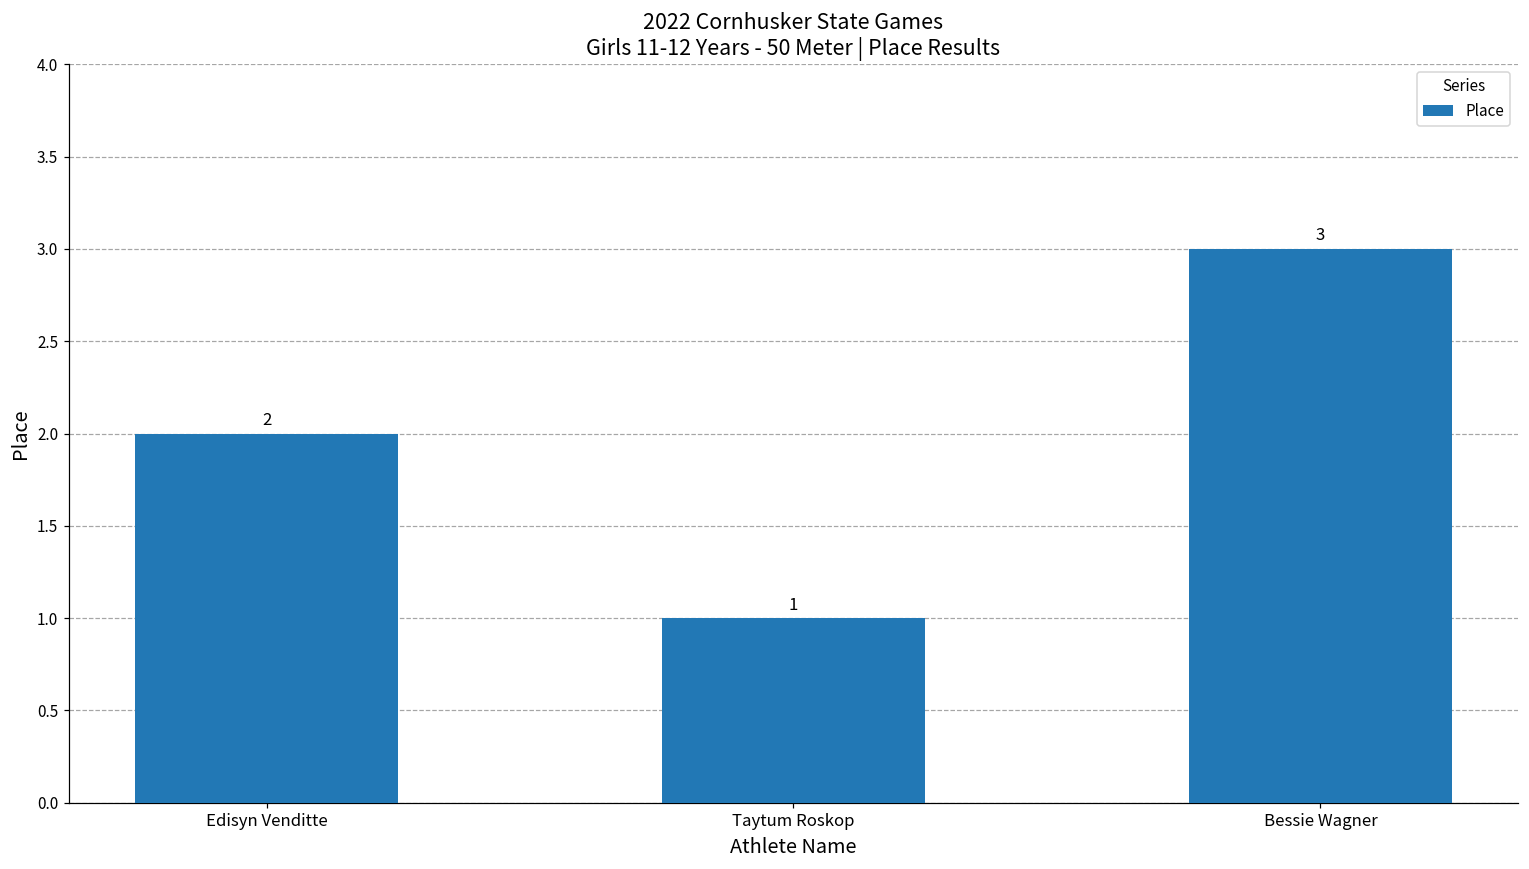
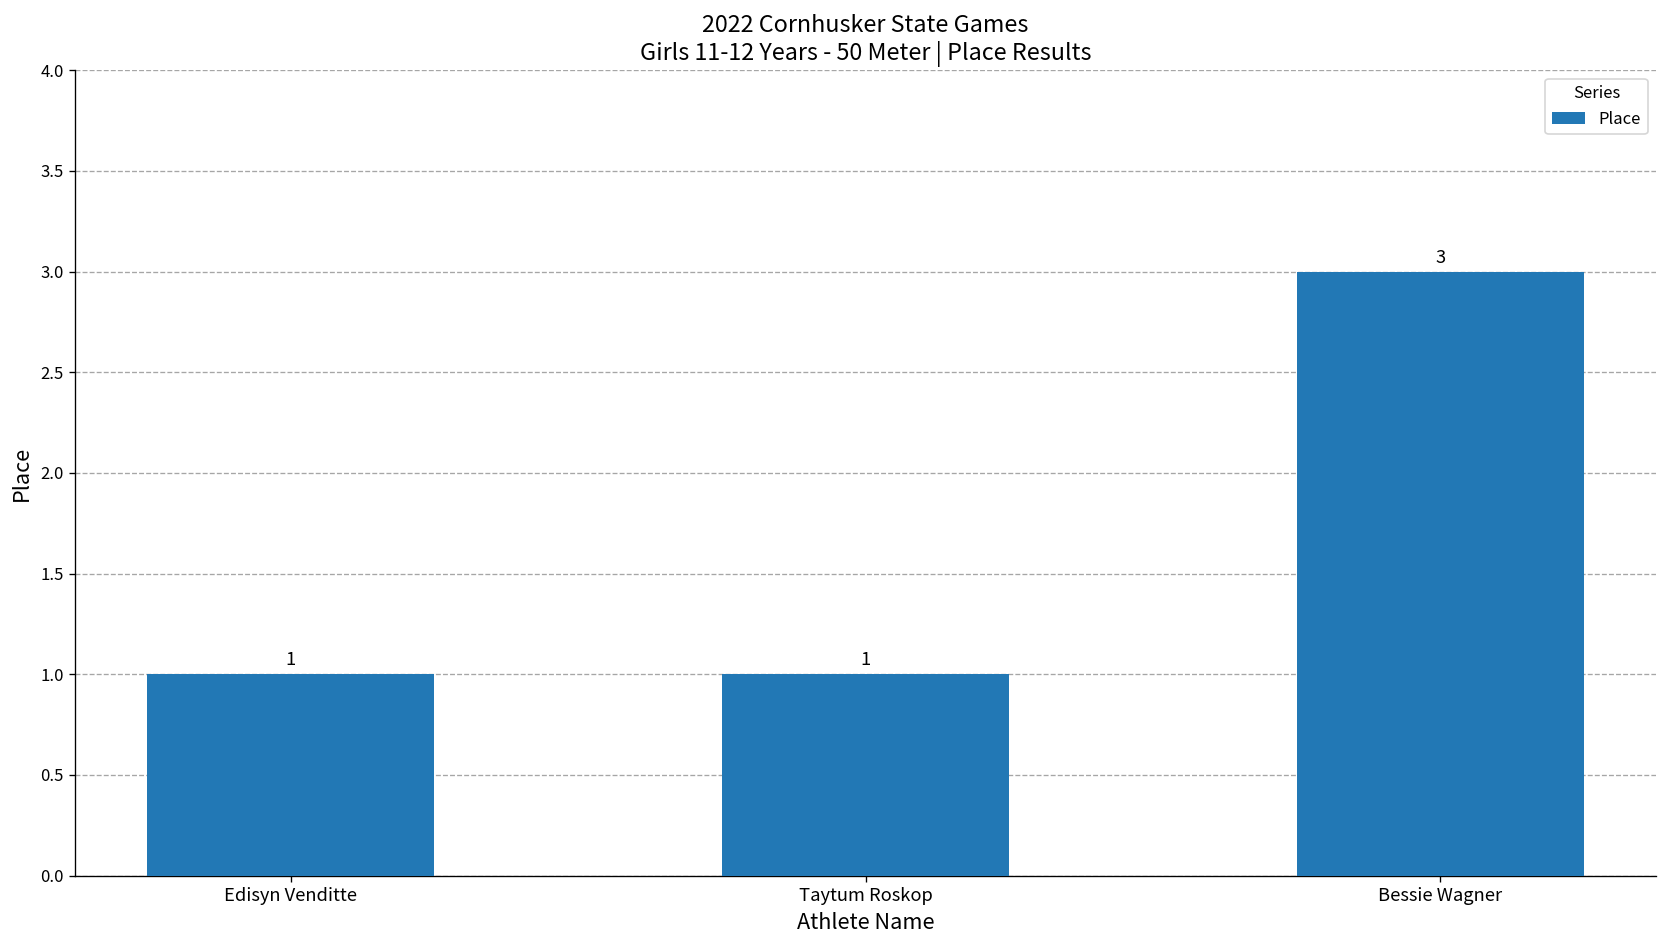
Edisyn Venditte: 2 -> 1
